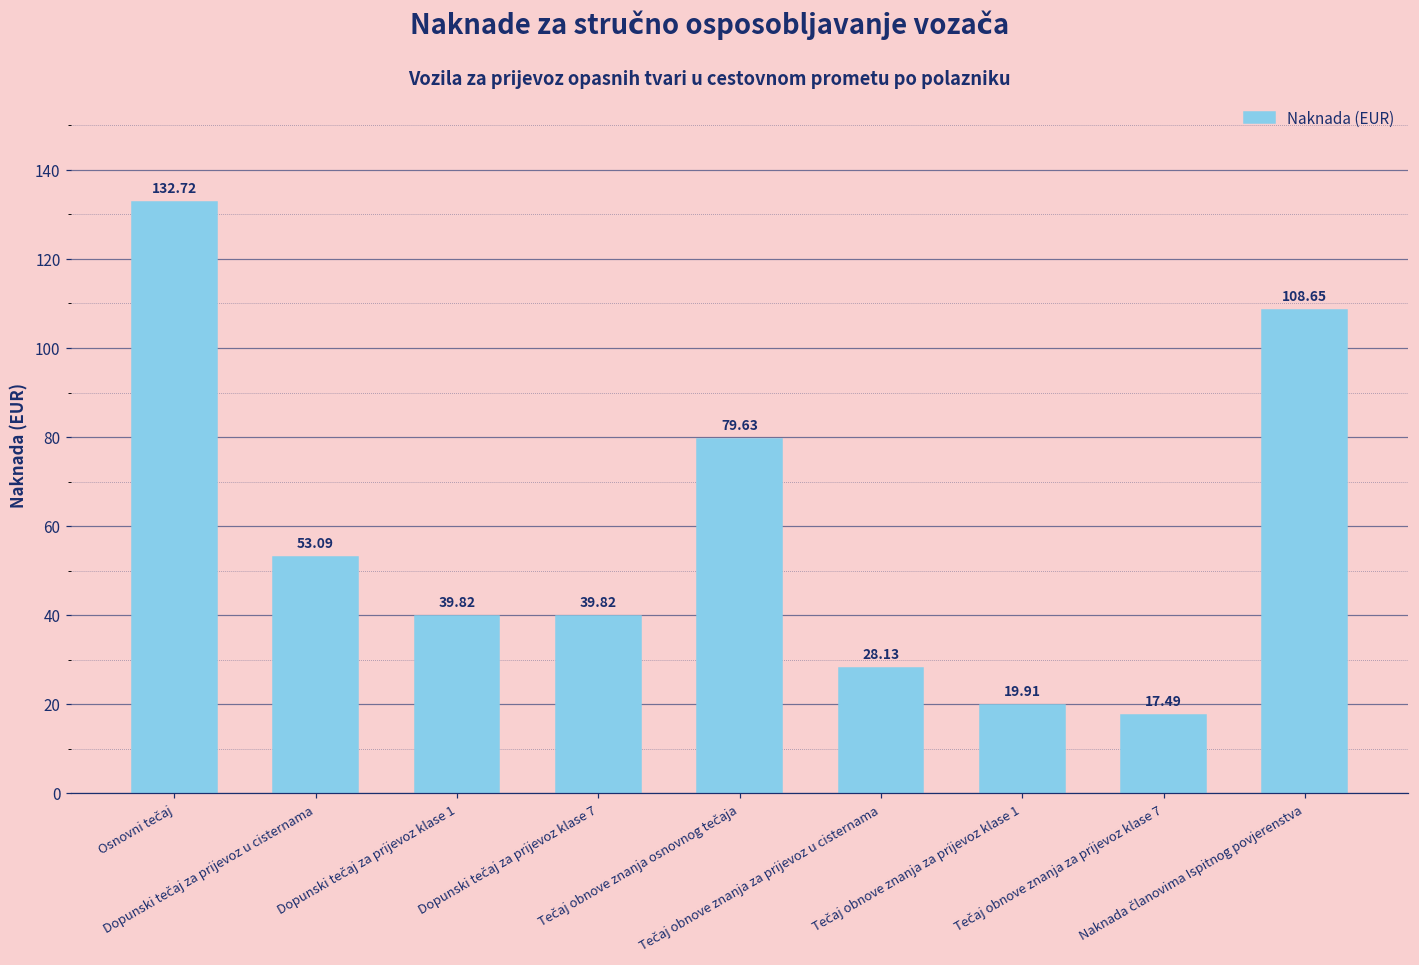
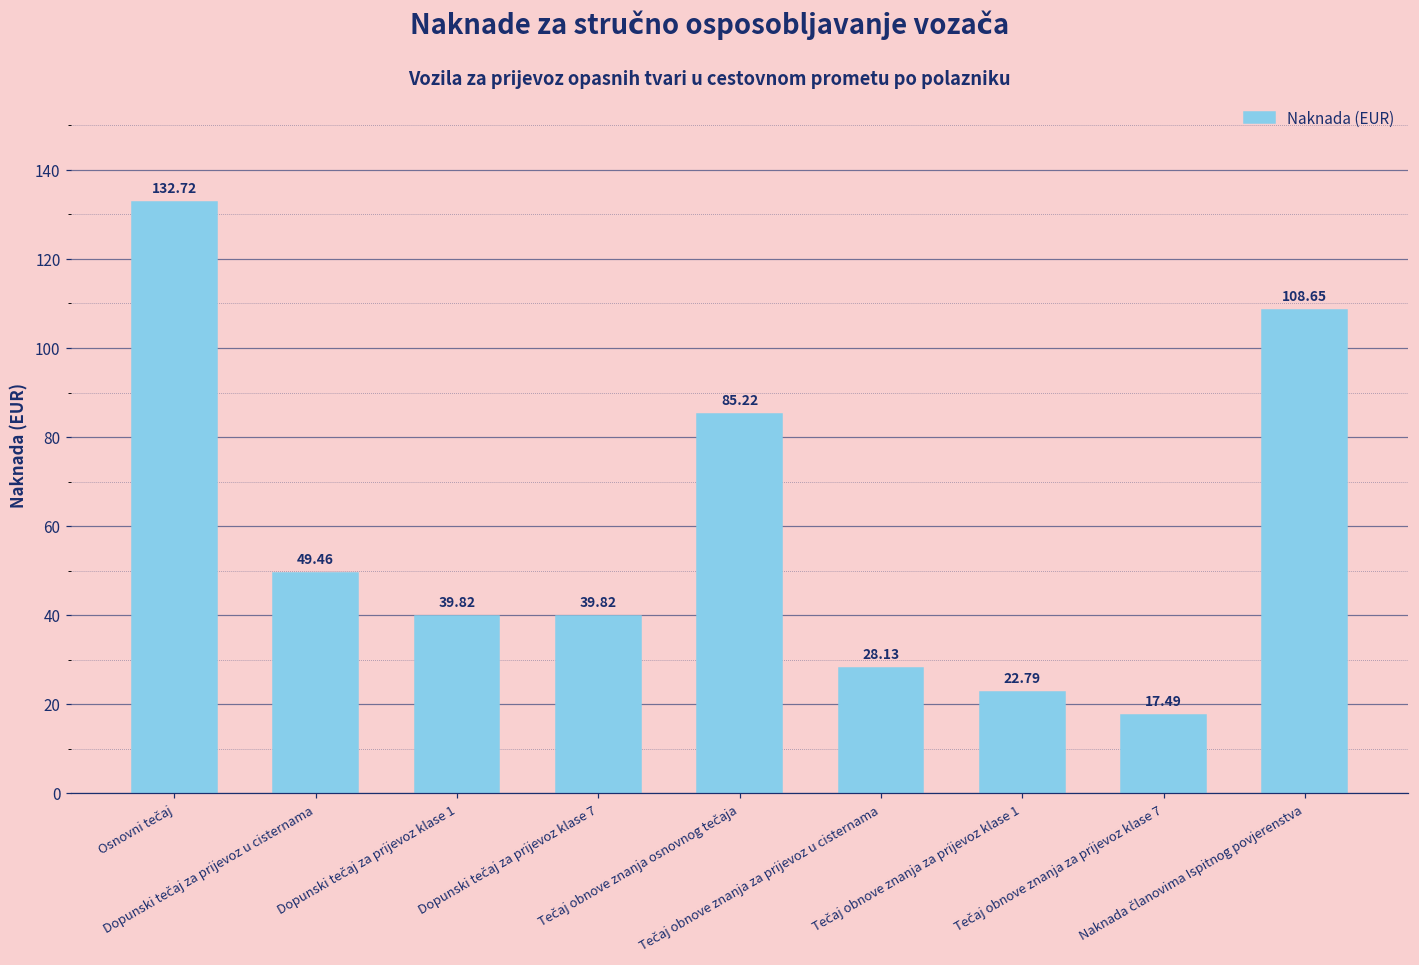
Dopunski tečaj za prijevoz u cisternama: 53.09 -> 49.46
Tečaj obnove znanja osnovnog tečaja: 79.63 -> 85.22
Tečaj obnove znanja za prijevoz klase 1: 19.91 -> 22.79
